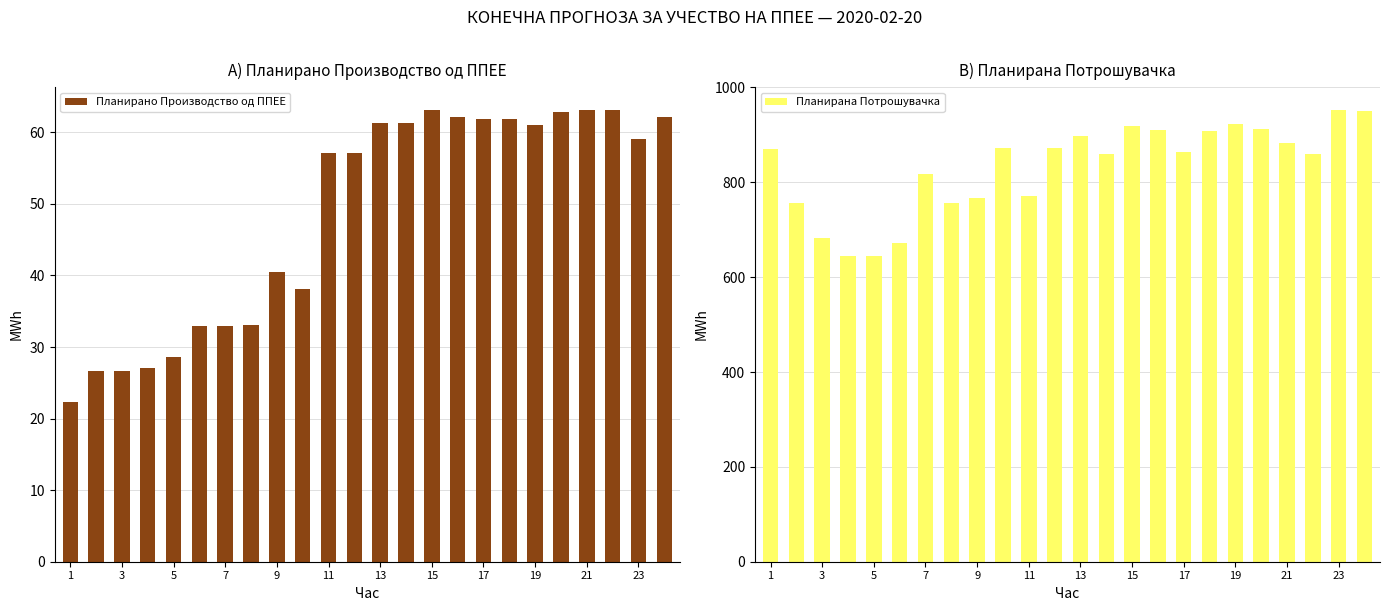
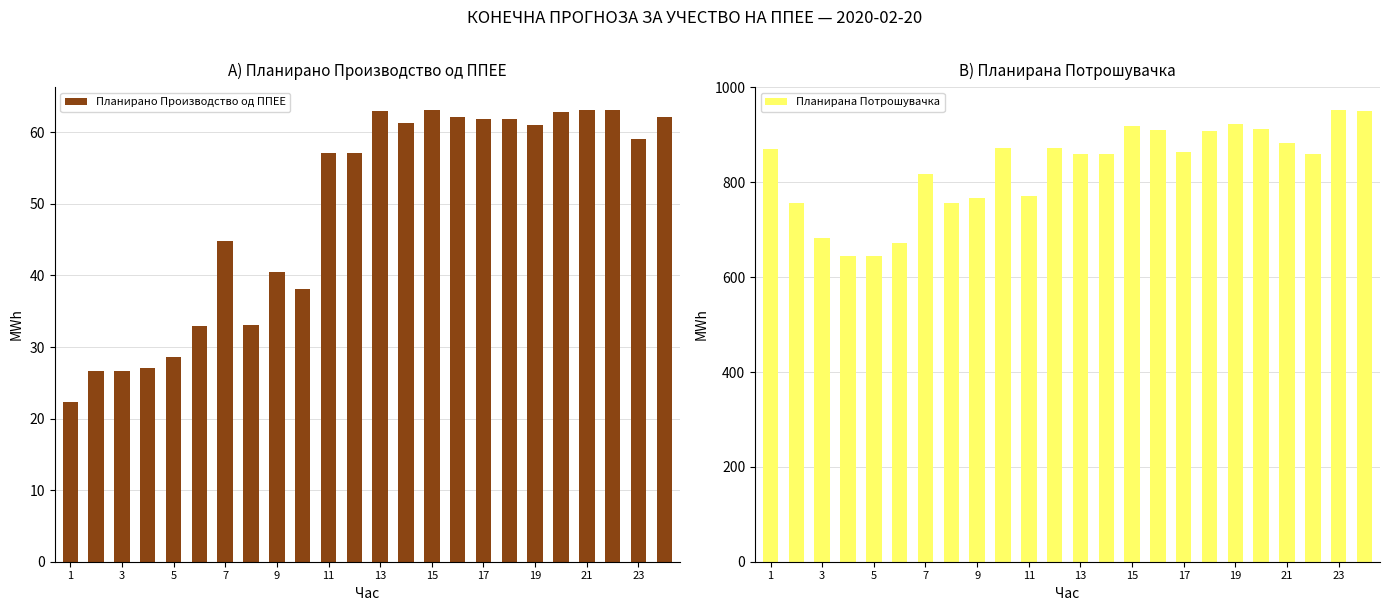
A) Планирано Производство од ППЕЕ, 7: 33 -> 45
A) Планирано Производство од ППЕЕ, 13: 61 -> 63
B) Планирана Потрошувачка, 13: 900 -> 860
